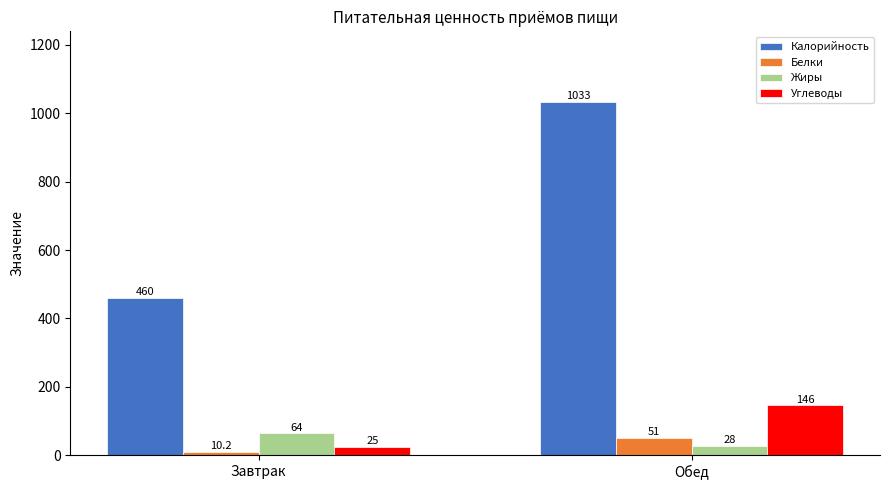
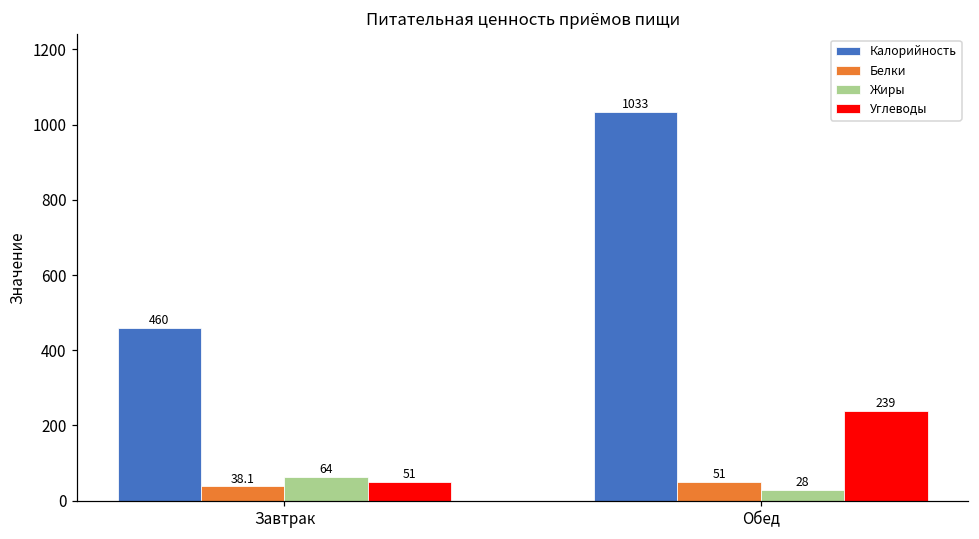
Белки, Завтрак: 10.2 -> 38.1
Углеводы, Завтрак: 25 -> 51
Углеводы, Обед: 146 -> 239
